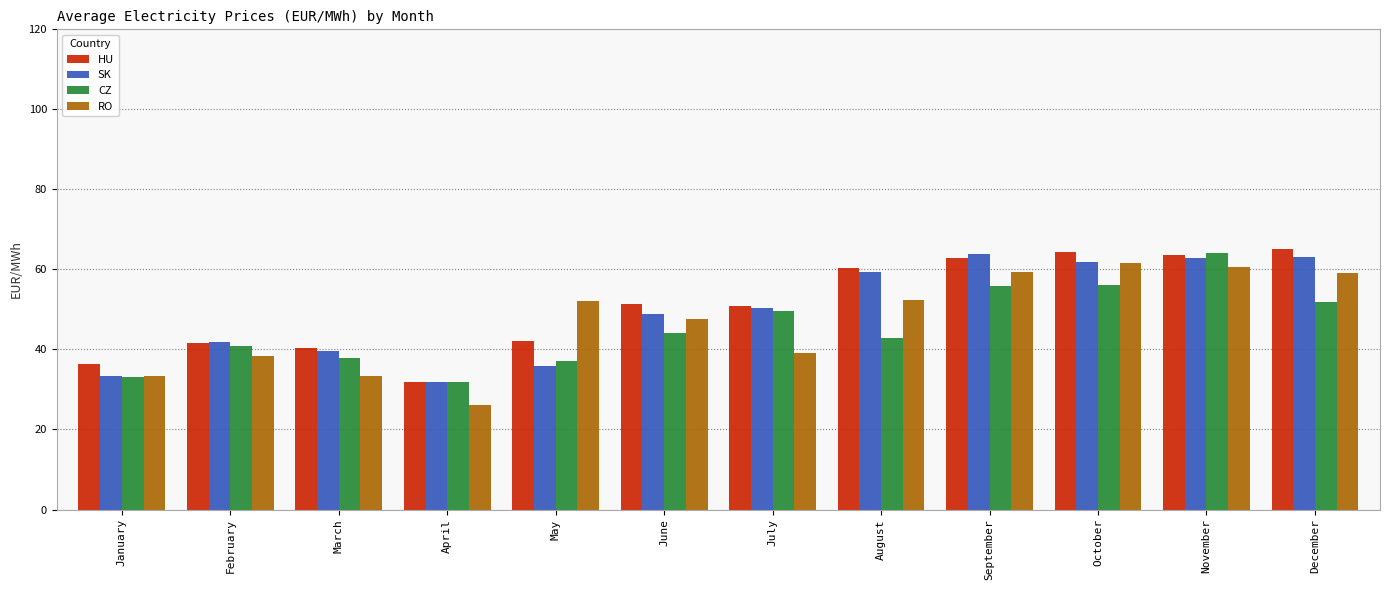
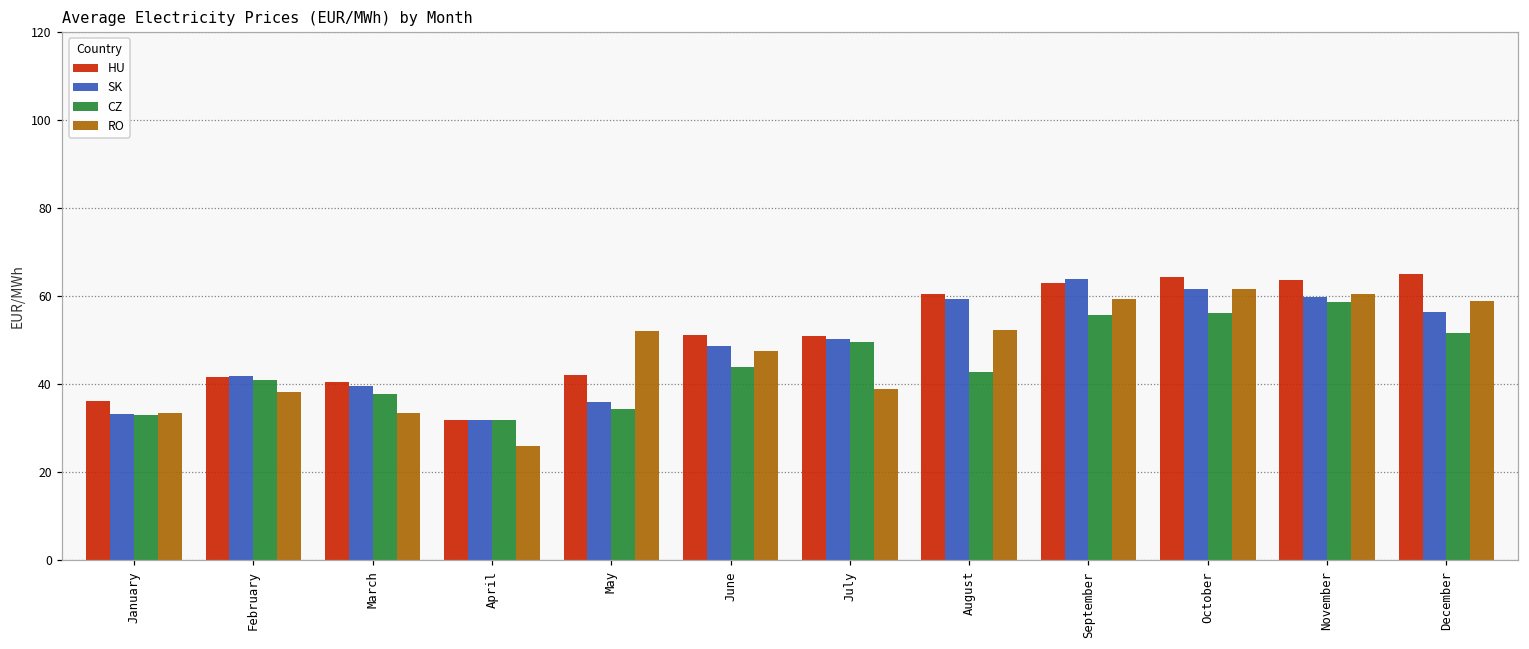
CZ, May: 37 -> 34
SK, November: 63 -> 60
CZ, November: 64 -> 59
SK, December: 63 -> 56
